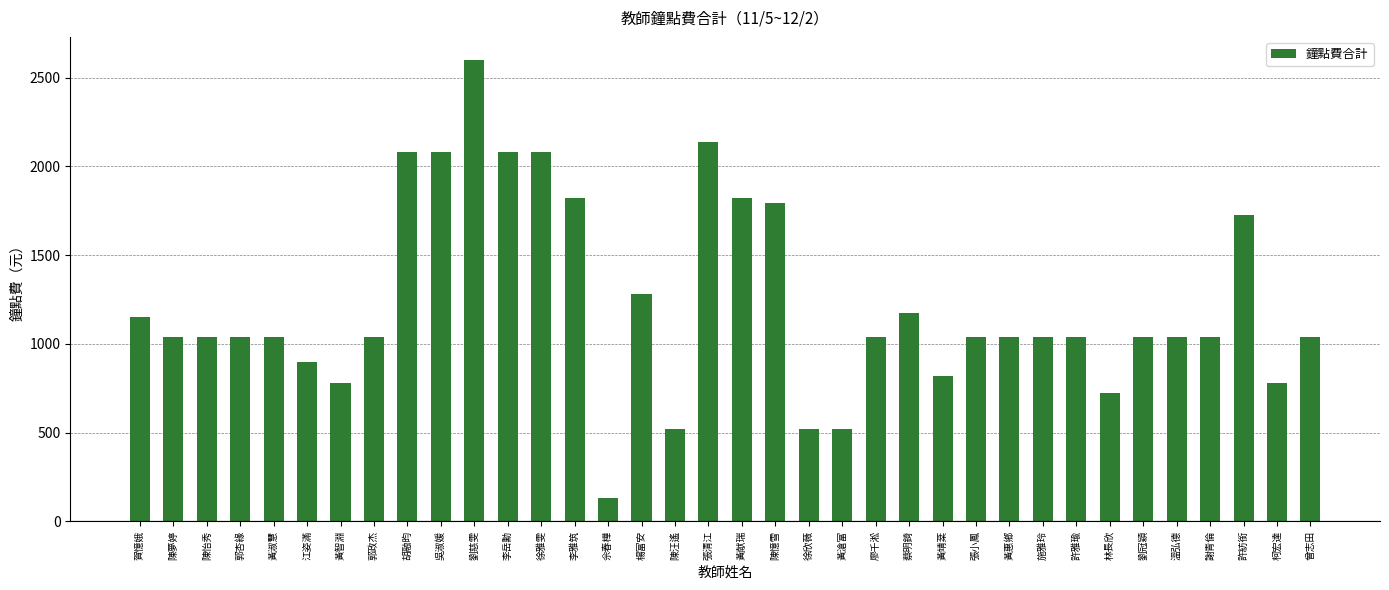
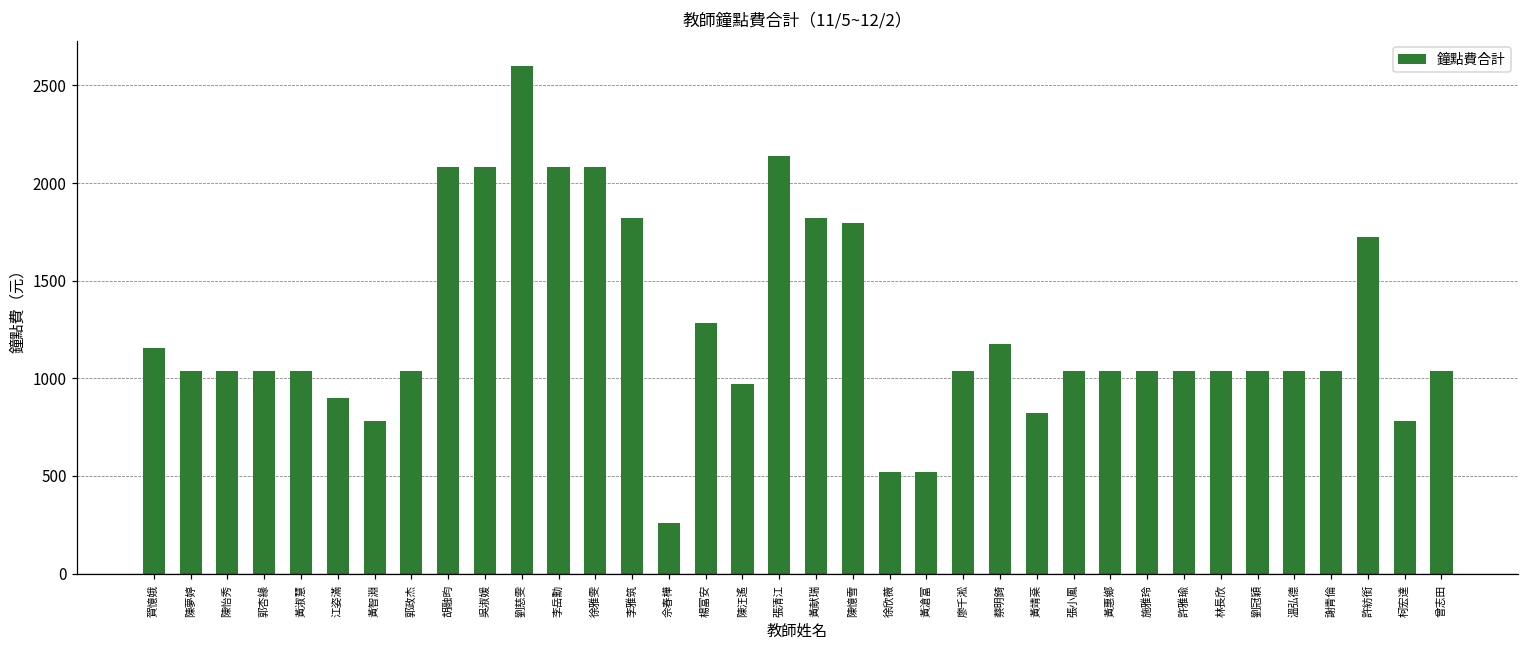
佘春樺: 130 -> 260
陳汪遙: 520 -> 970
林長欣: 720 -> 1040
